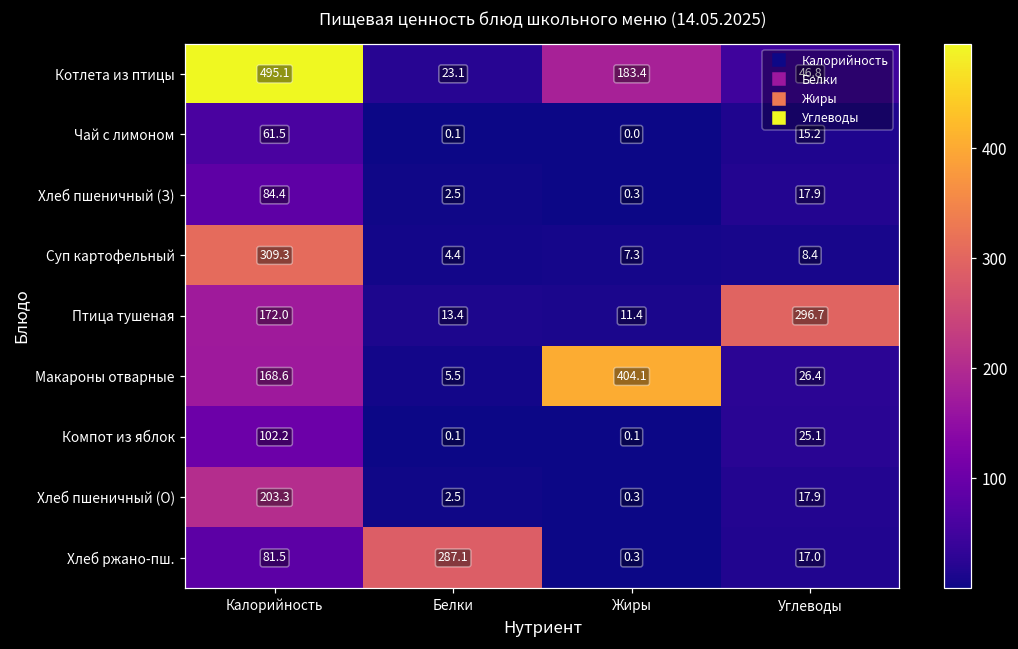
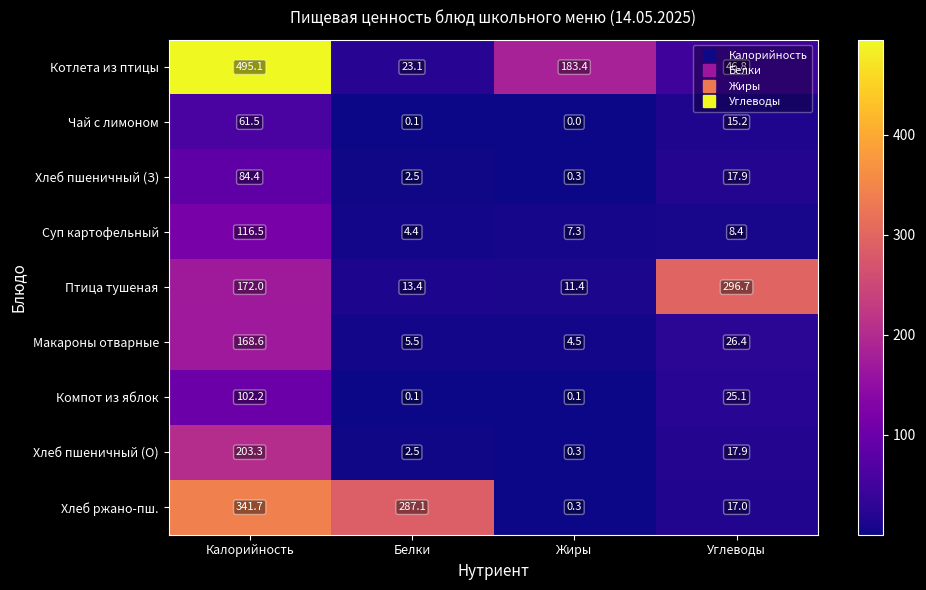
Суп картофельный, Калорийность: 309.3 -> 116.5
Макароны отварные, Жиры: 404.1 -> 4.5
Хлеб ржано-пш., Калорийность: 81.5 -> 341.7
